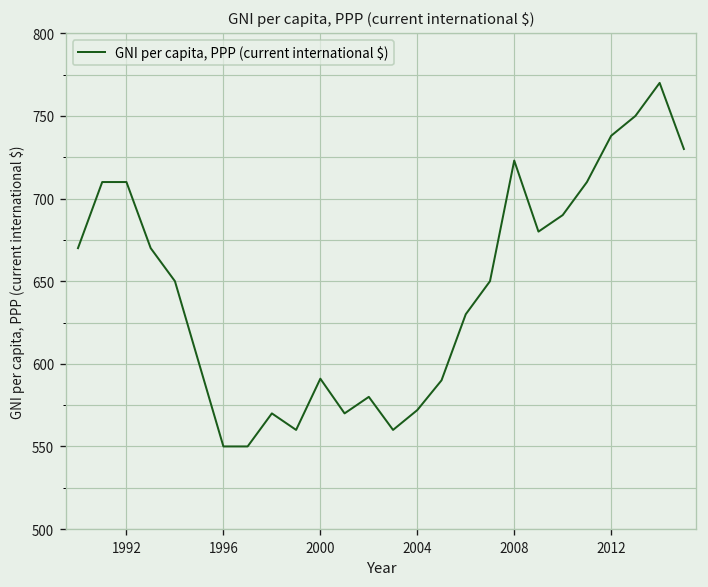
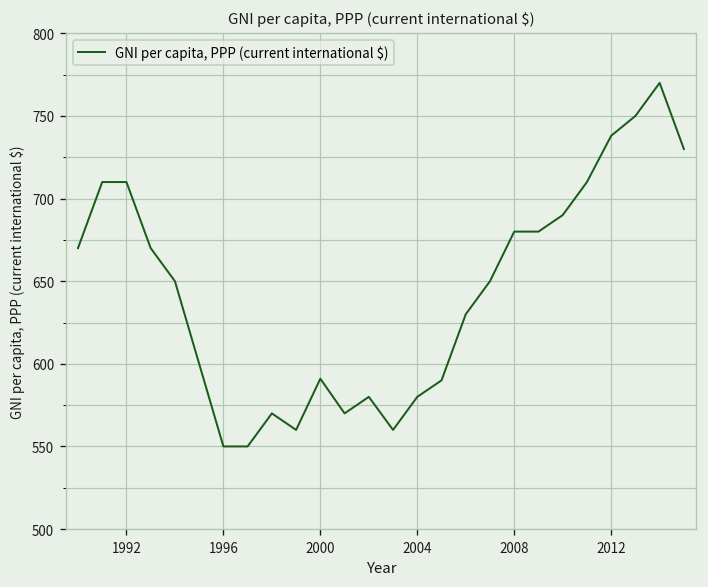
2004: 572 -> 580
2008: 723 -> 680
